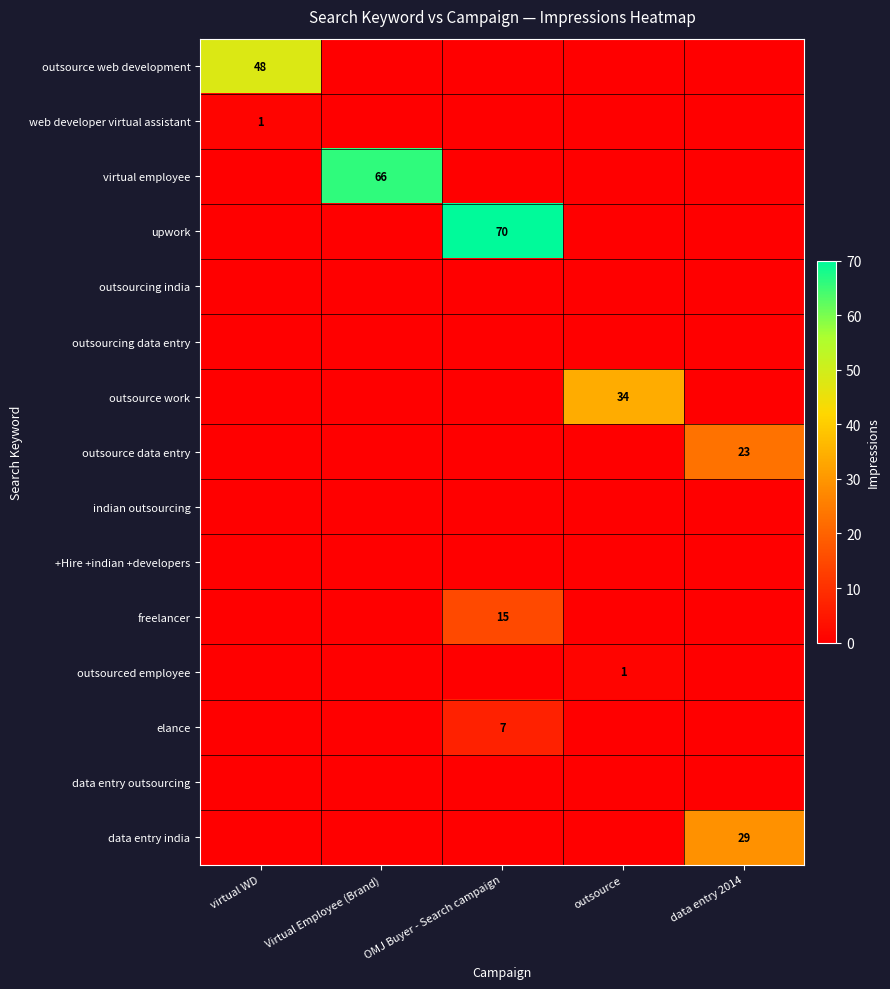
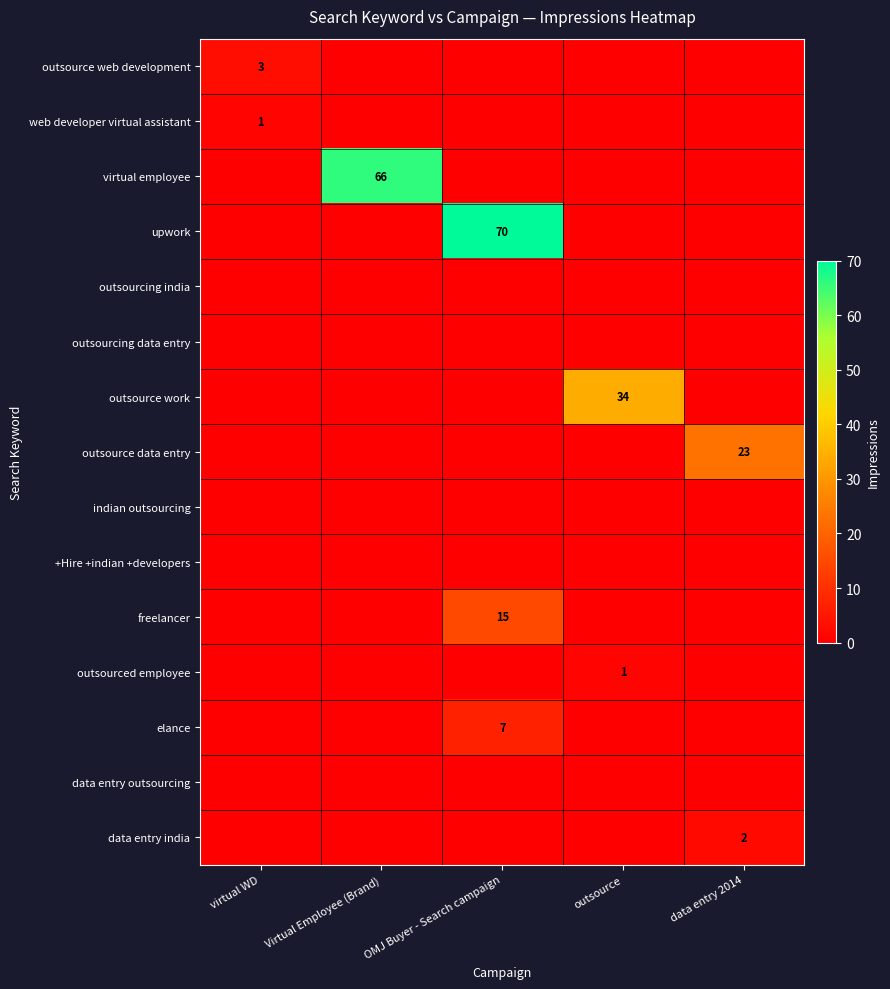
outsource web development, virtual WD: 48 -> 3
data entry india, data entry 2014: 29 -> 2
